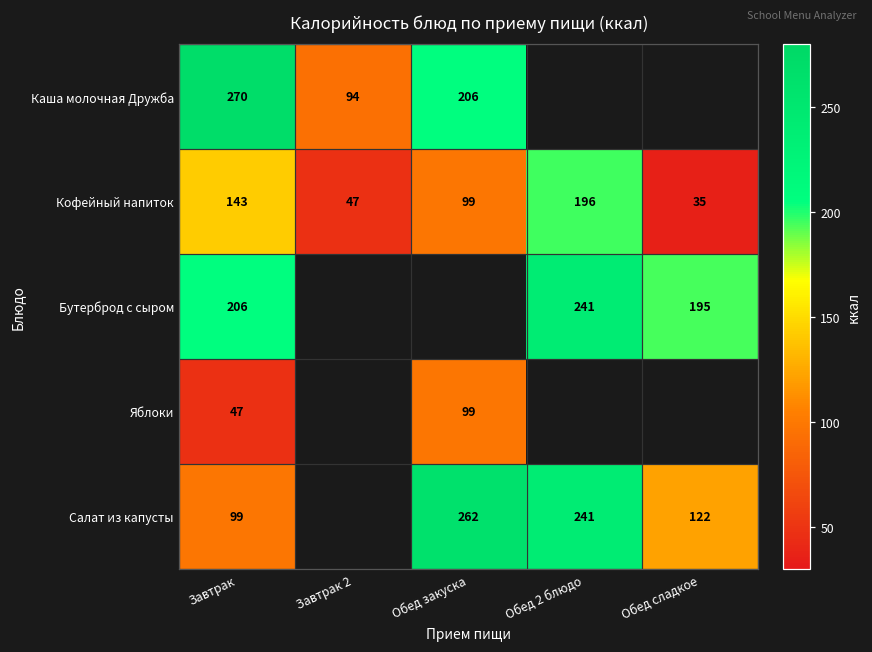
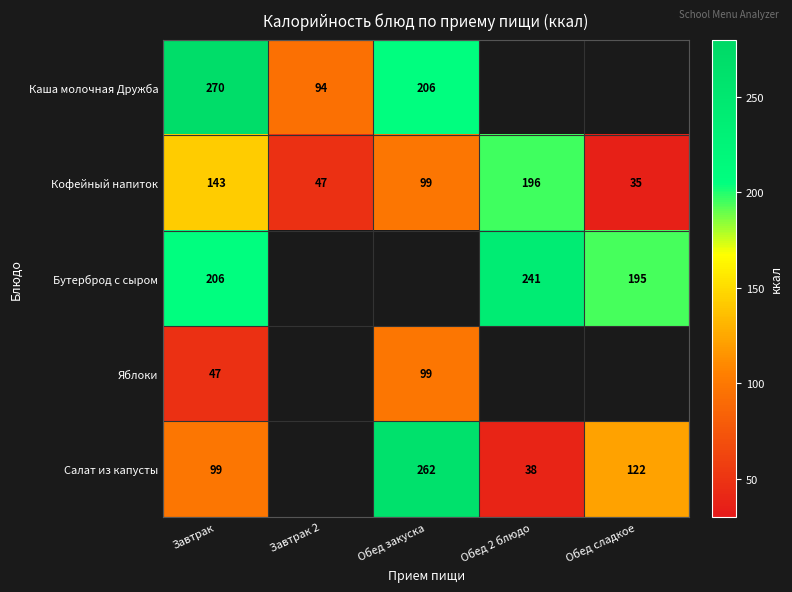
Салат из капусты, Обед 2 блюдо: 241 -> 38
